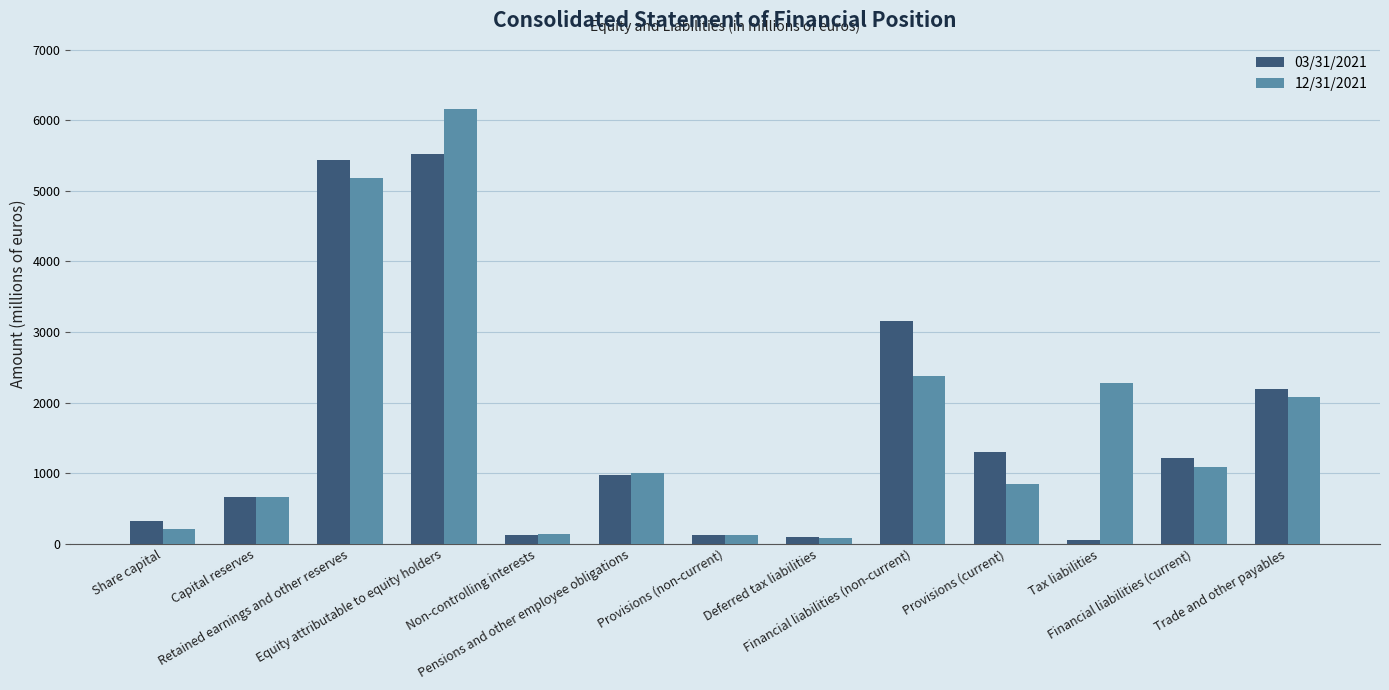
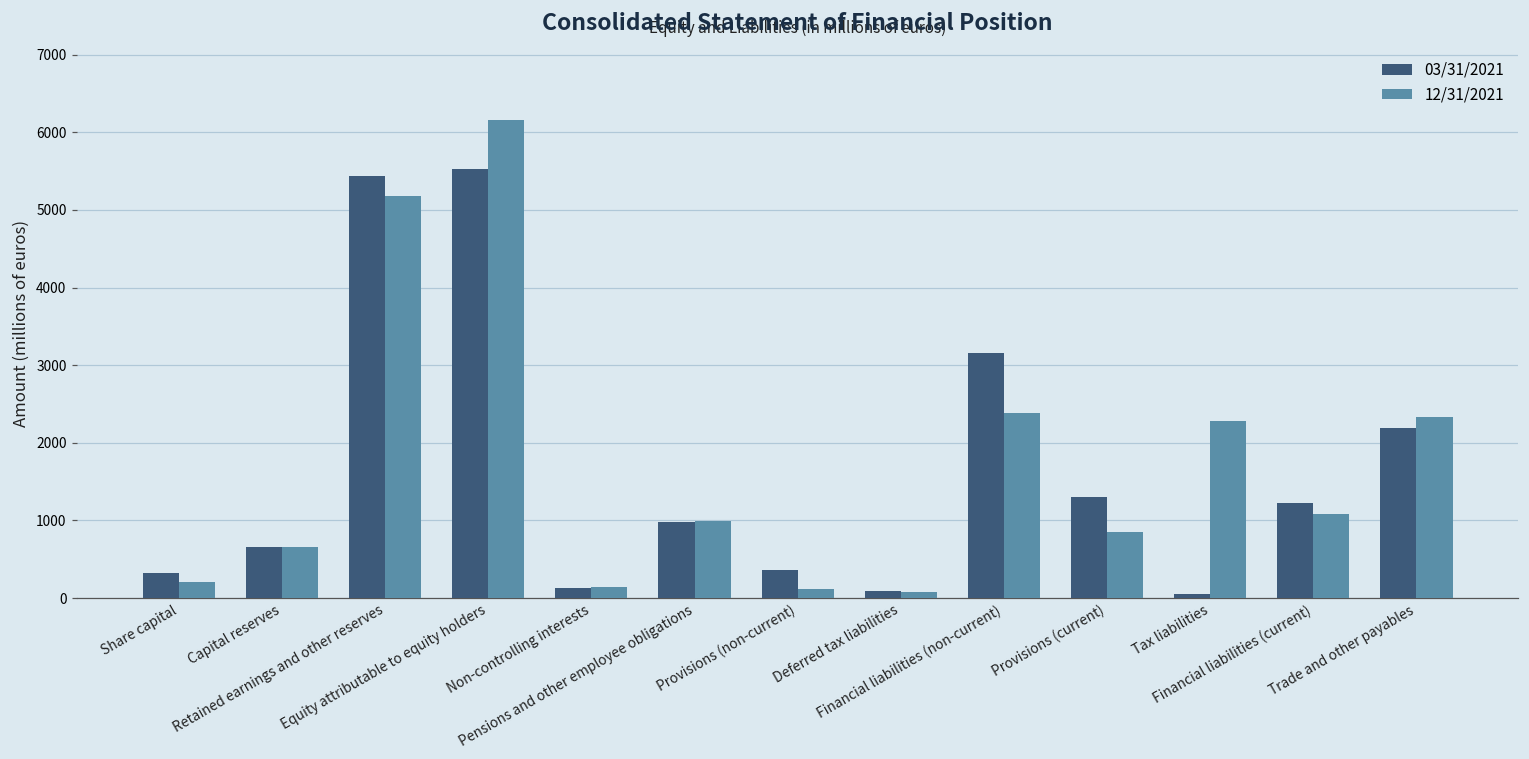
03/31/2021, Provisions (non-current): 100 -> 400
12/31/2021, Trade and other payables: 2100 -> 2300
